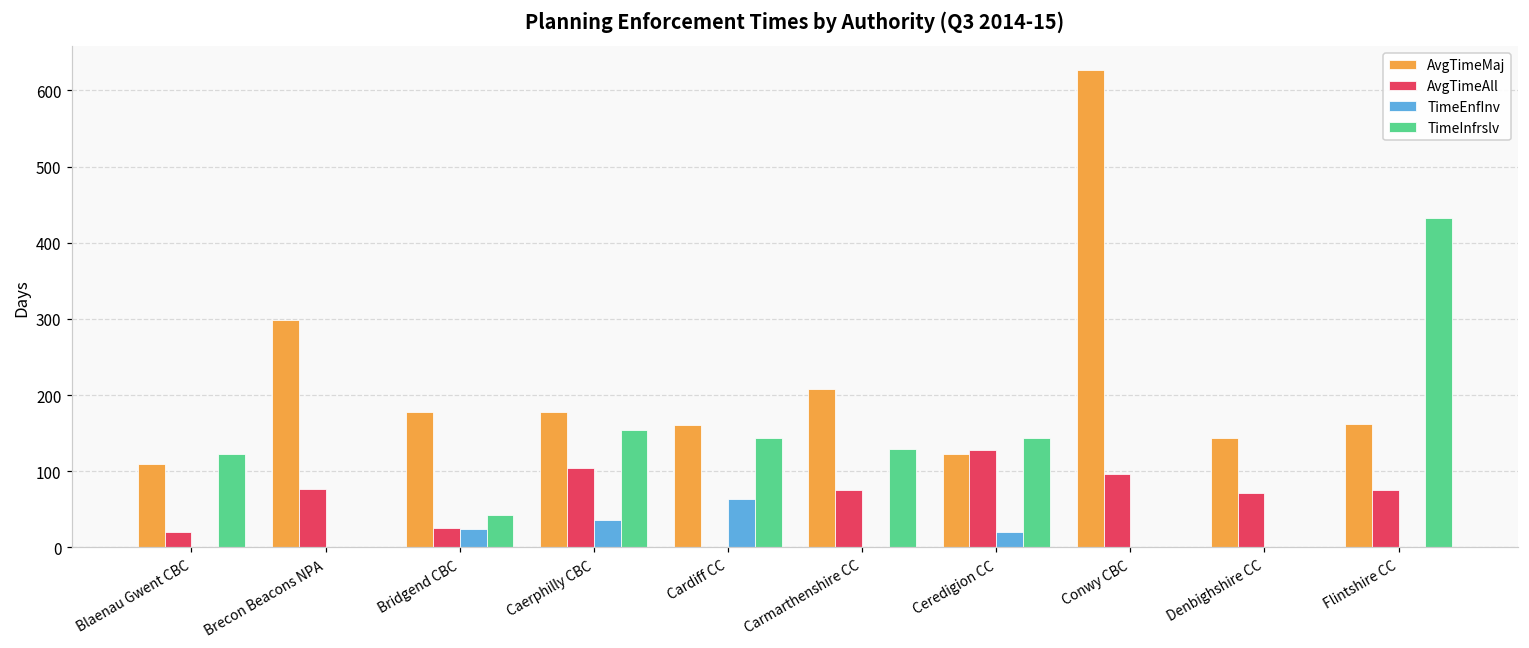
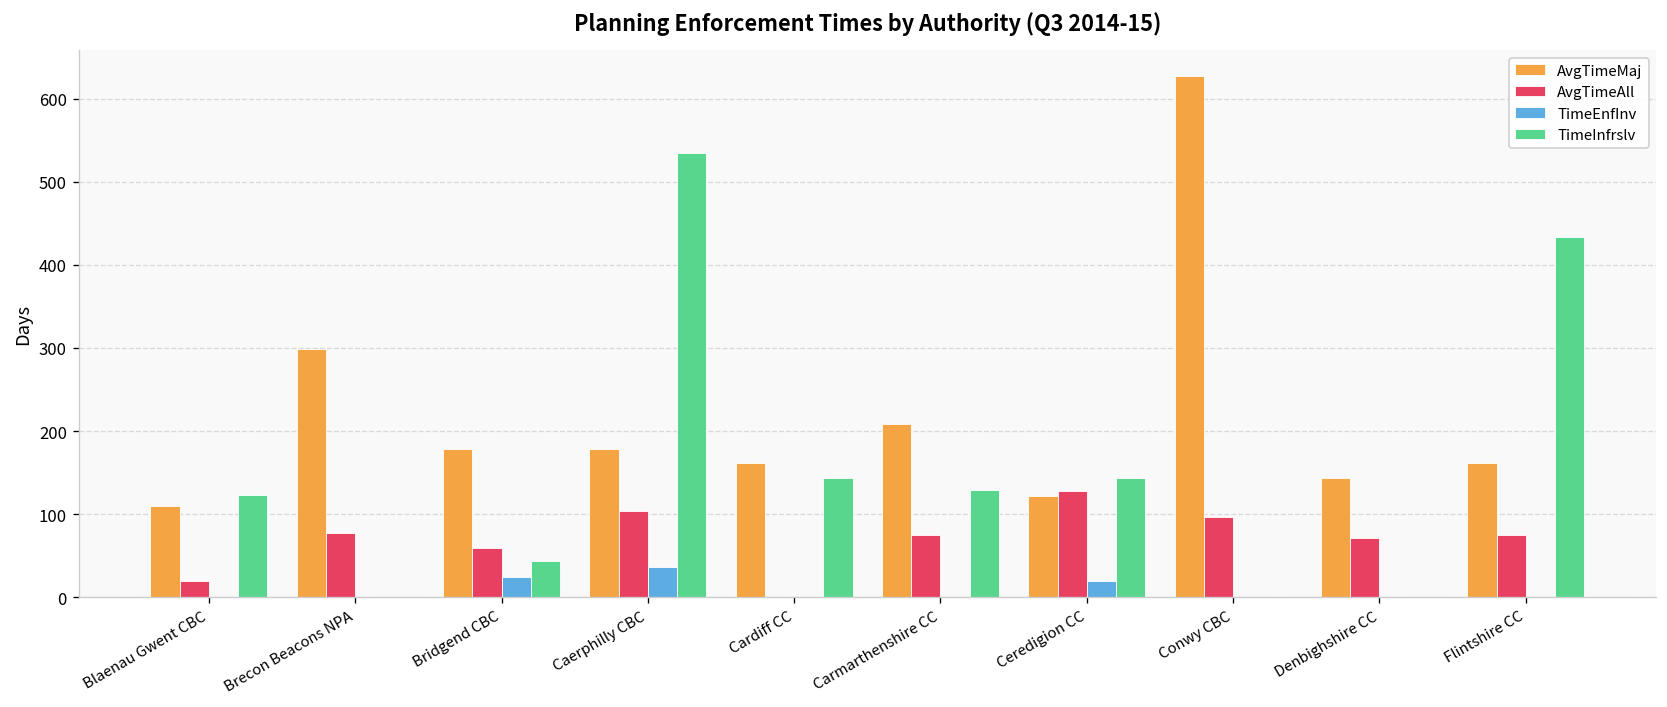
AvgTimeAll, Bridgend CBC: 30 -> 60
TimeInfrslv, Caerphilly CBC: 150 -> 540
TimeEnfInv, Cardiff CC: 60 -> 0
